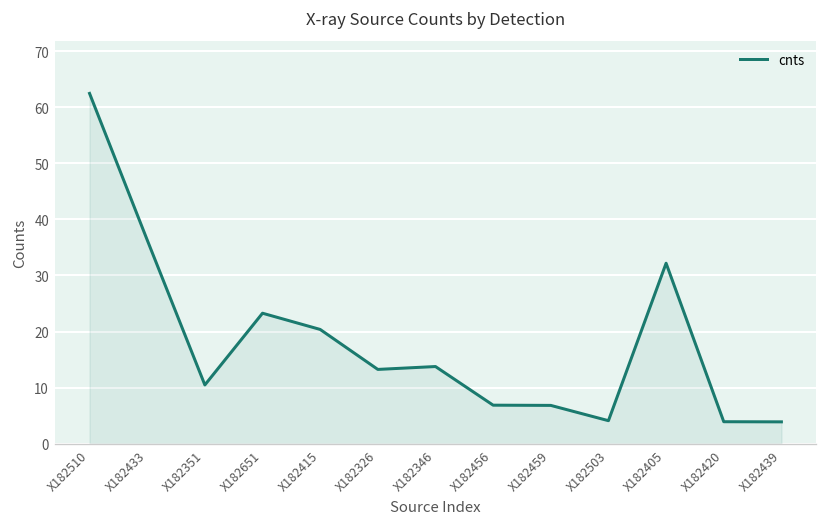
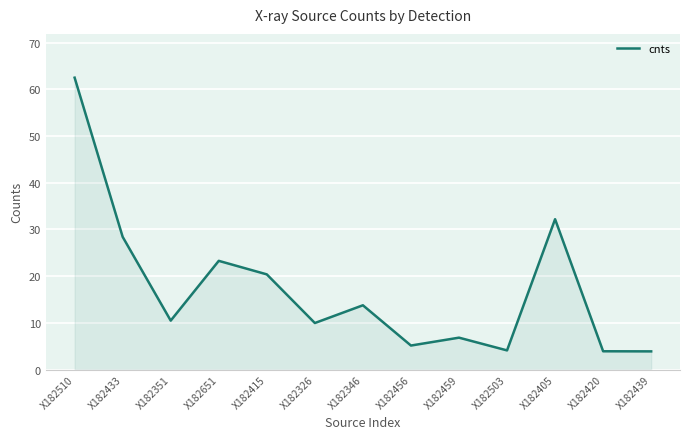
X182433: 36 -> 28
X182326: 13 -> 10
X182456: 7 -> 5
